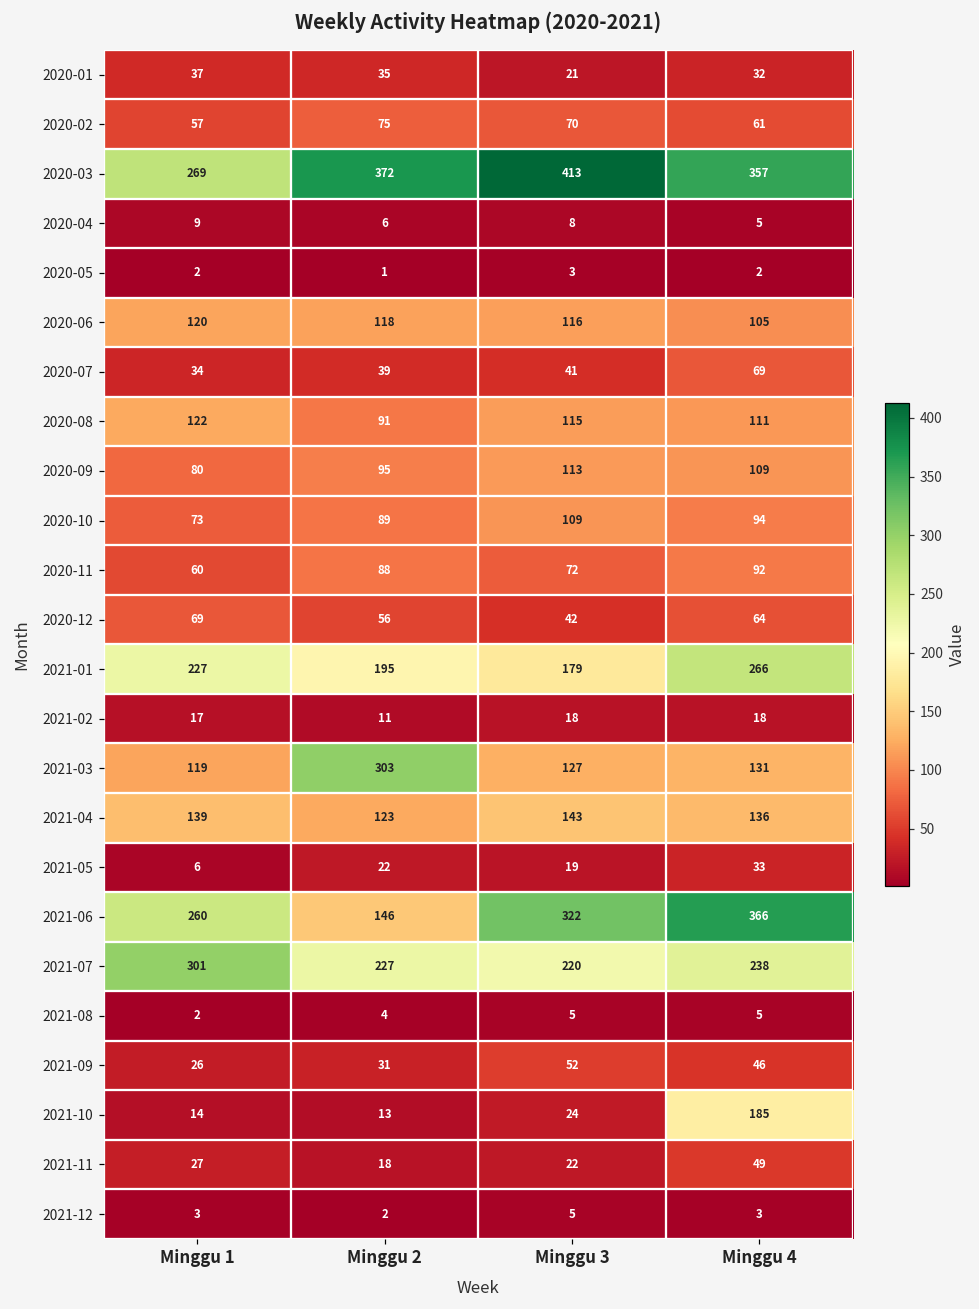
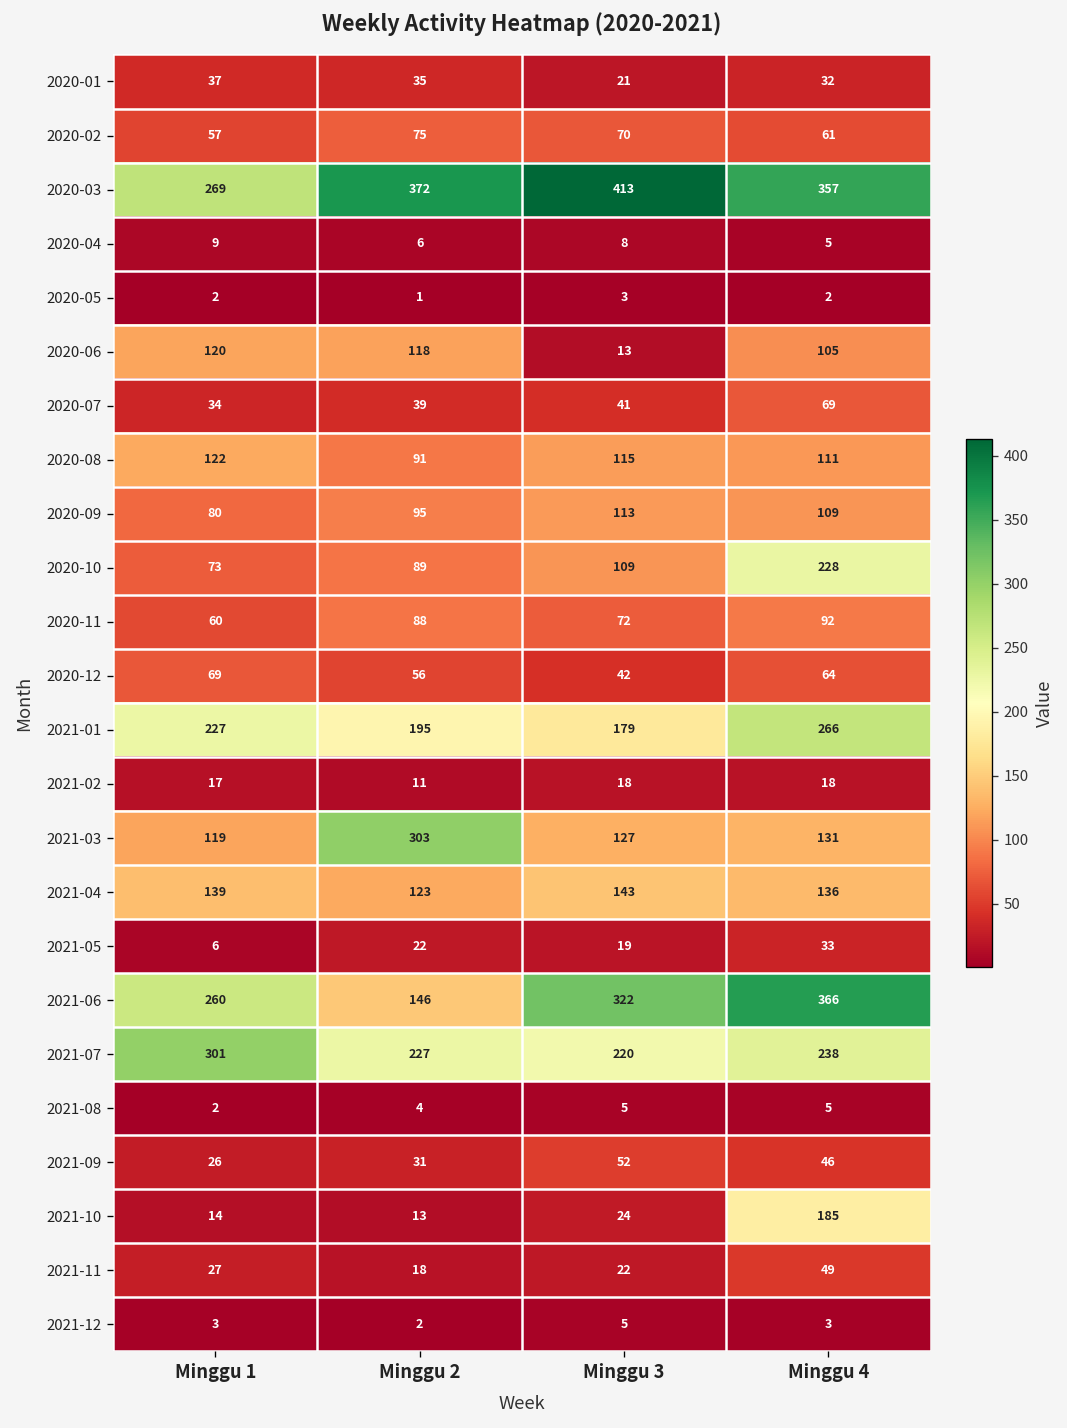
2020-06, Minggu 3: 116 -> 13
2020-10, Minggu 4: 94 -> 228
